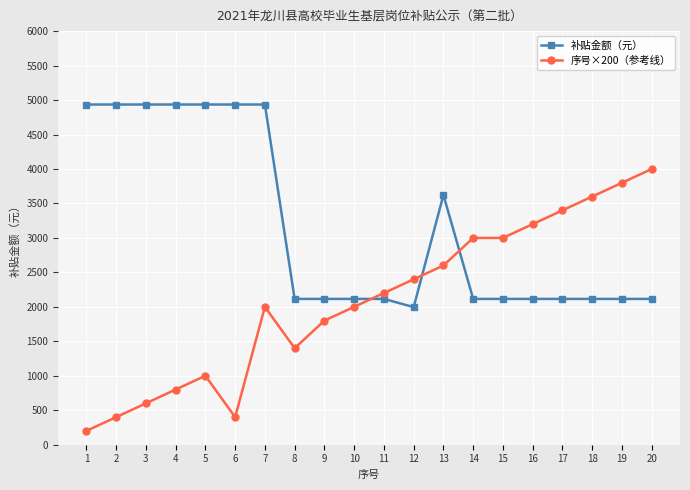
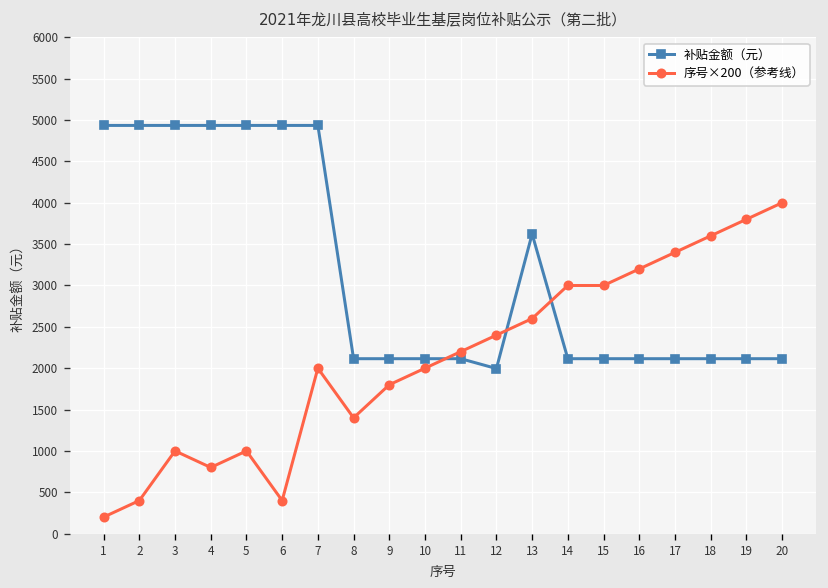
序号×200（参考线）, 3: 600 -> 1000
